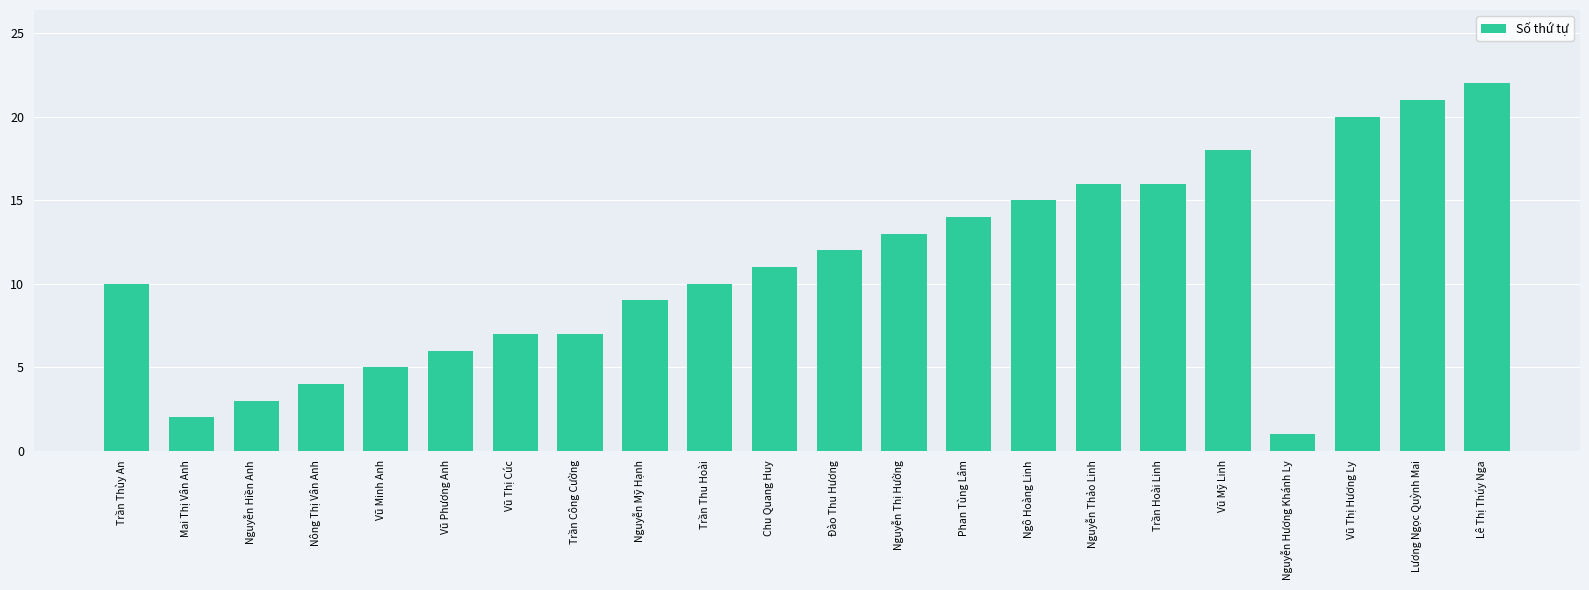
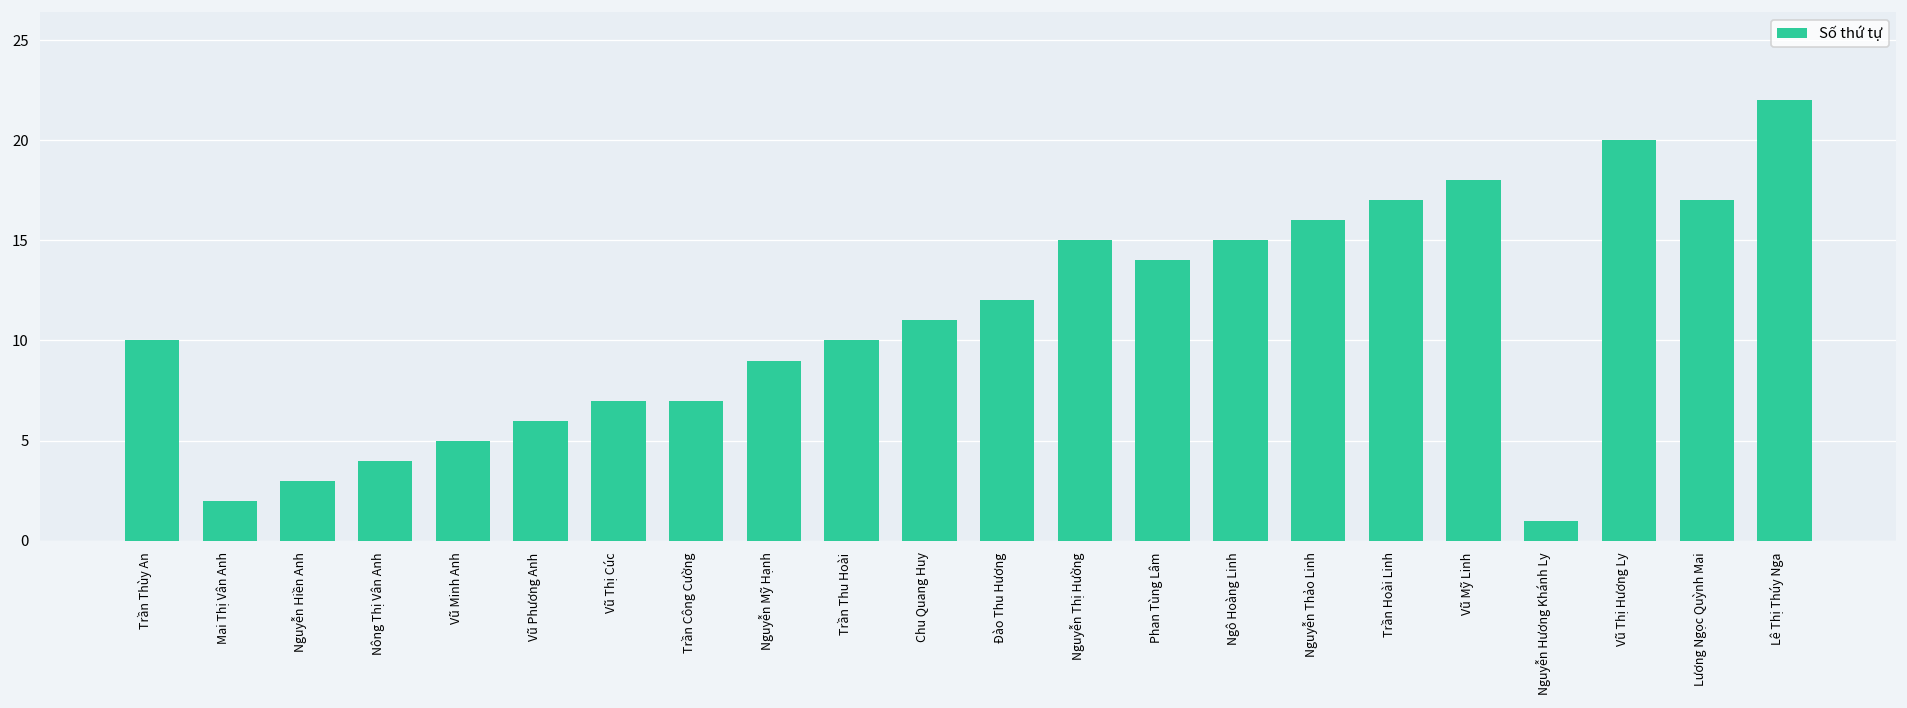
Nguyễn Thị Hường: 13 -> 15
Trần Hoài Linh: 16 -> 17
Lương Ngọc Quỳnh Mai: 21 -> 17
